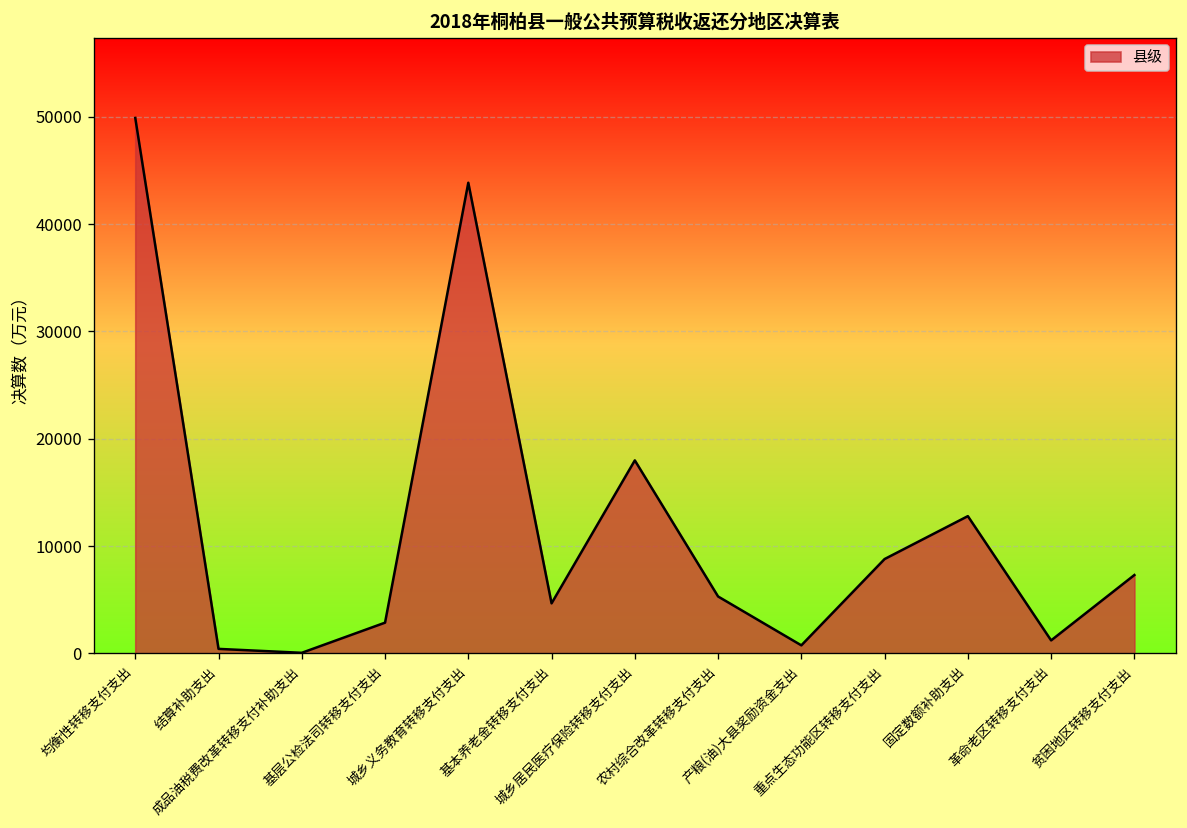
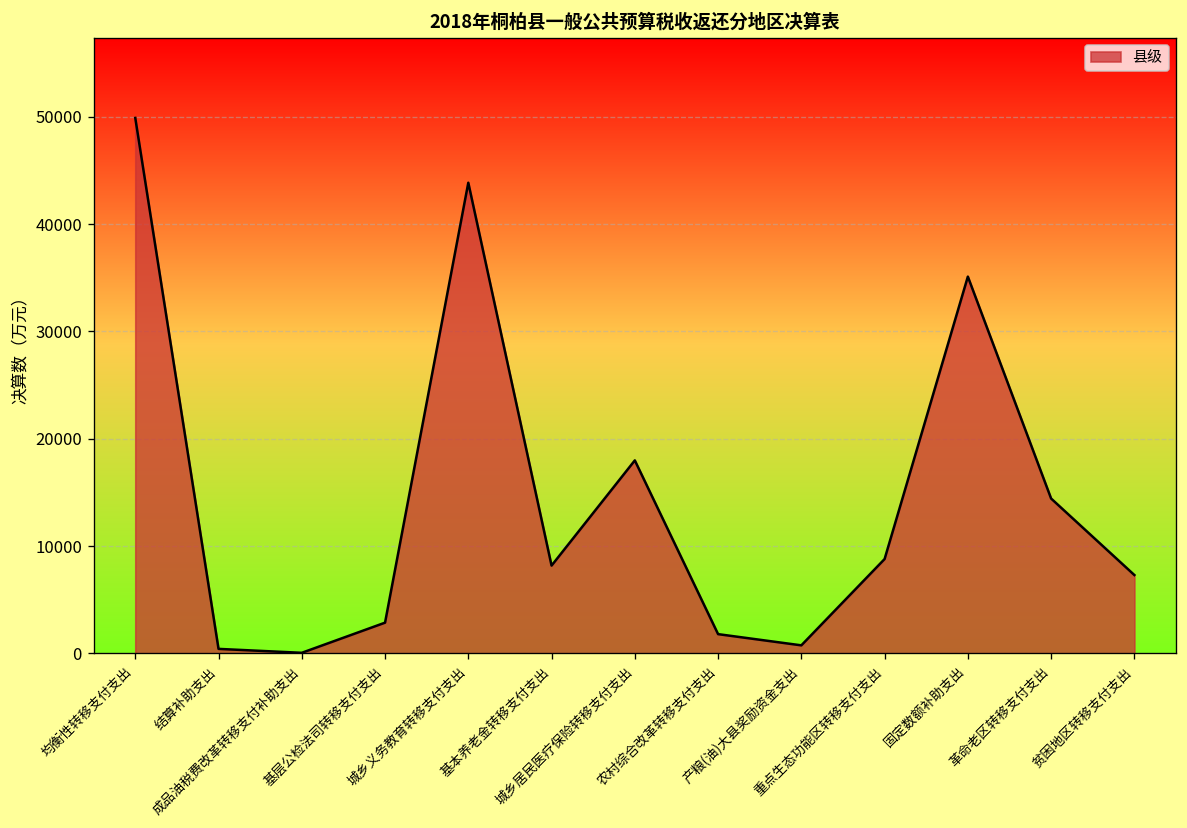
基本养老金转移支付支出: 5000 -> 8000
农村综合改革转移支付支出: 5000 -> 2000
固定数额补助支出: 13000 -> 35000
革命老区转移支付支出: 1000 -> 14000
